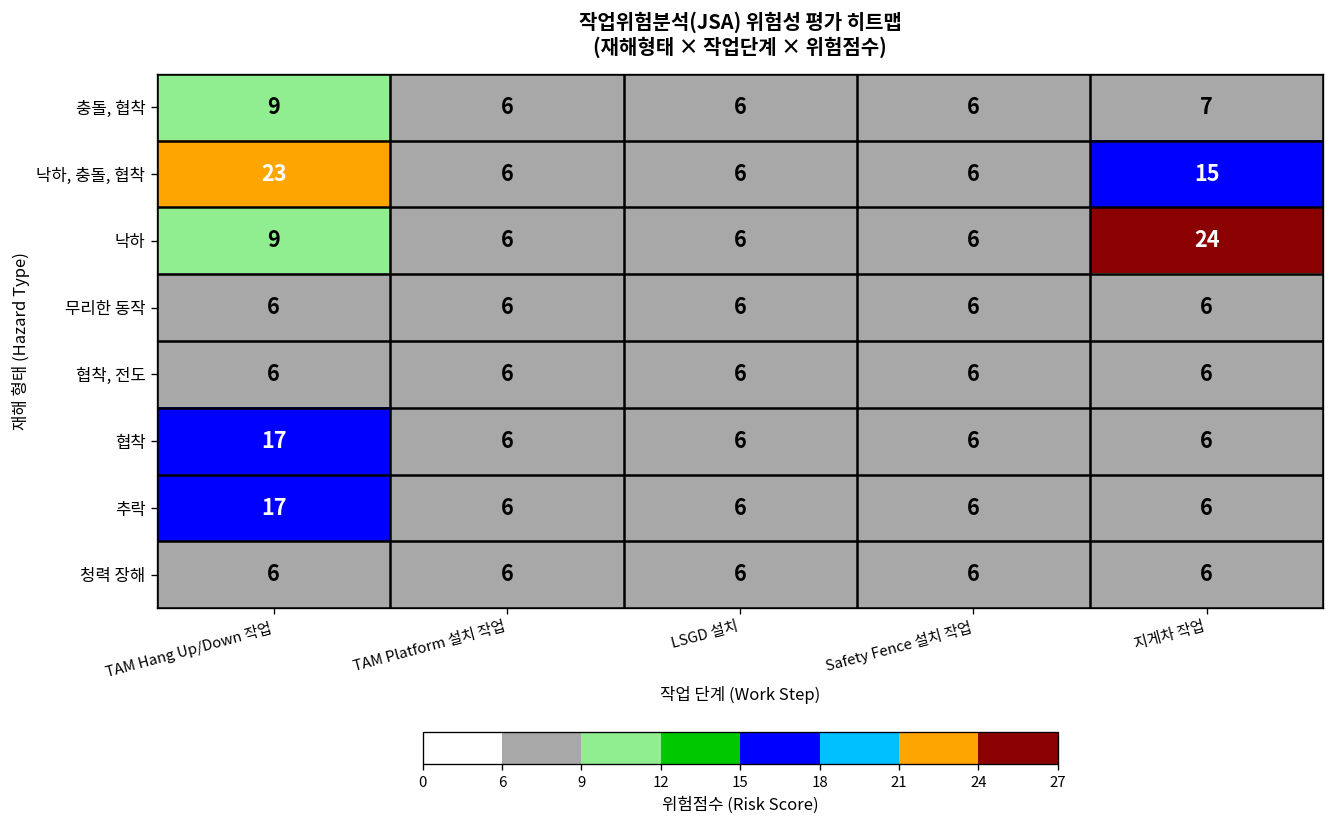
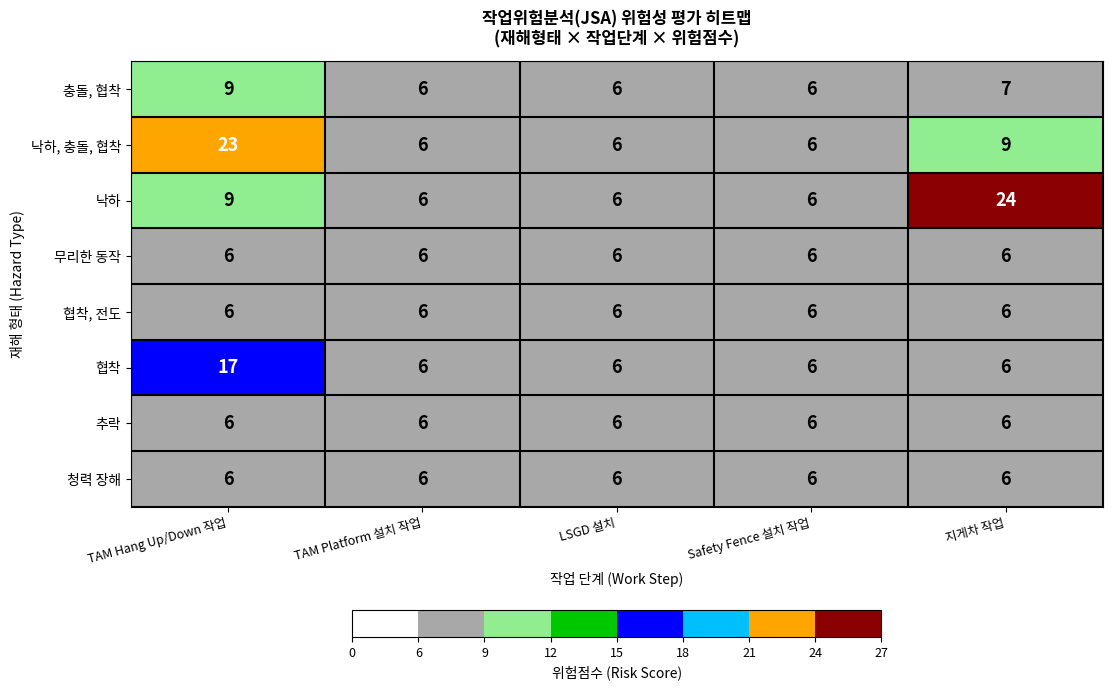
낙하, 충돌, 협착, 지게차 작업: 15 -> 9
추락, TAM Hang Up/Down 작업: 17 -> 6
